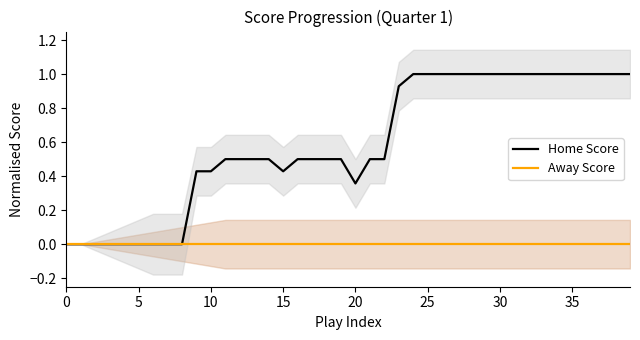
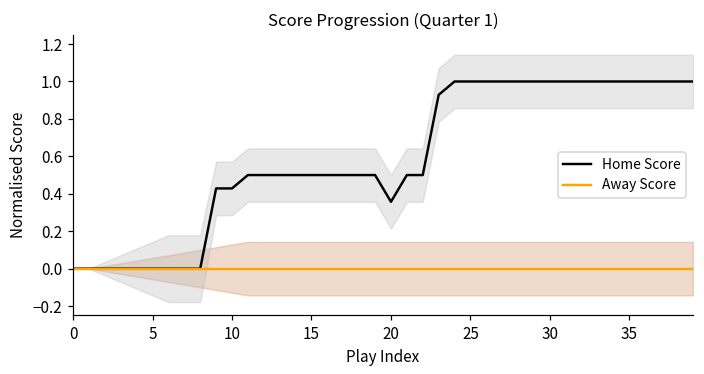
Home Score, 15: 0.43 -> 0.50
